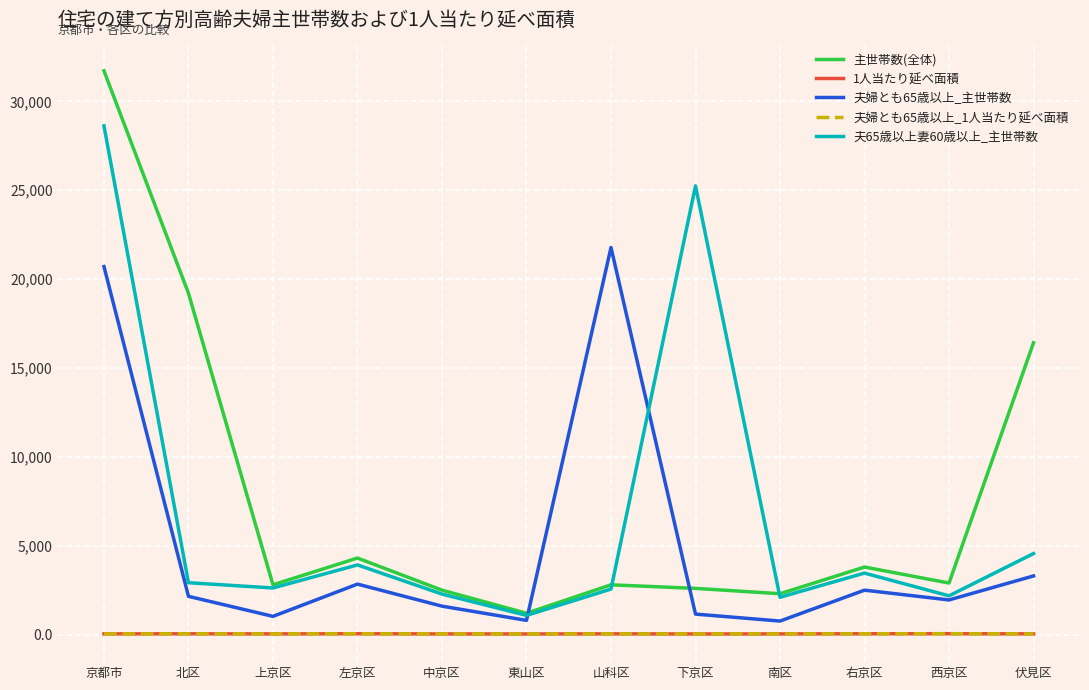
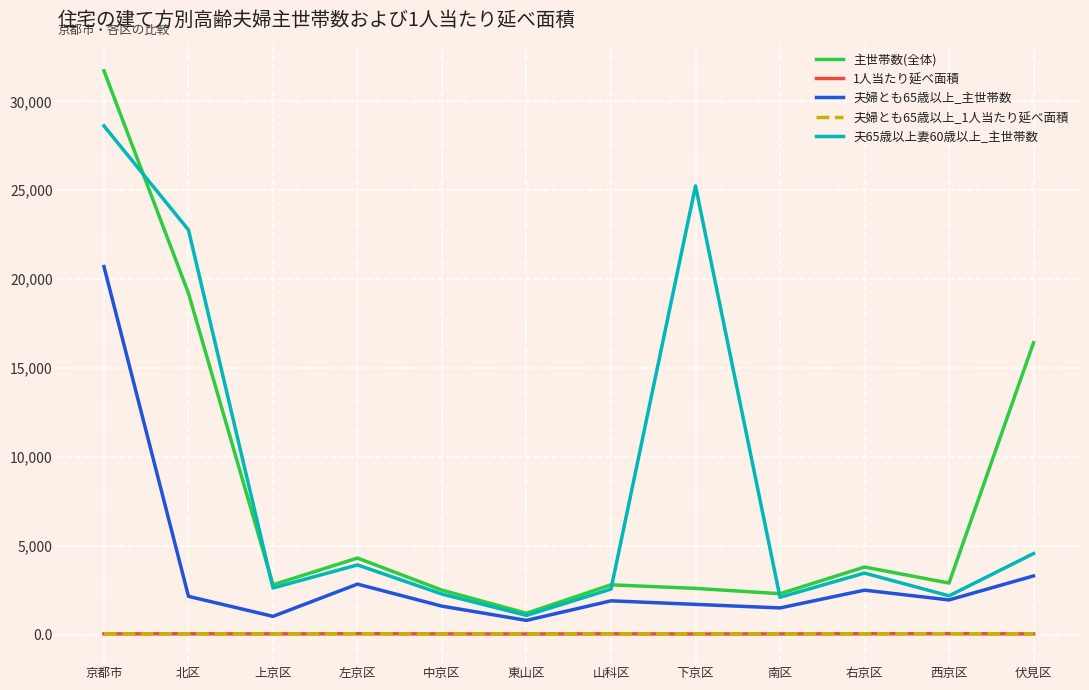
夫65歳以上妻60歳以上_主世帯数, 北区: 2,900 -> 22,800
夫婦とも65歳以上_主世帯数, 山科区: 21,800 -> 1,900
夫婦とも65歳以上_主世帯数, 下京区: 1,200 -> 1,700
夫婦とも65歳以上_主世帯数, 南区: 800 -> 1,500
